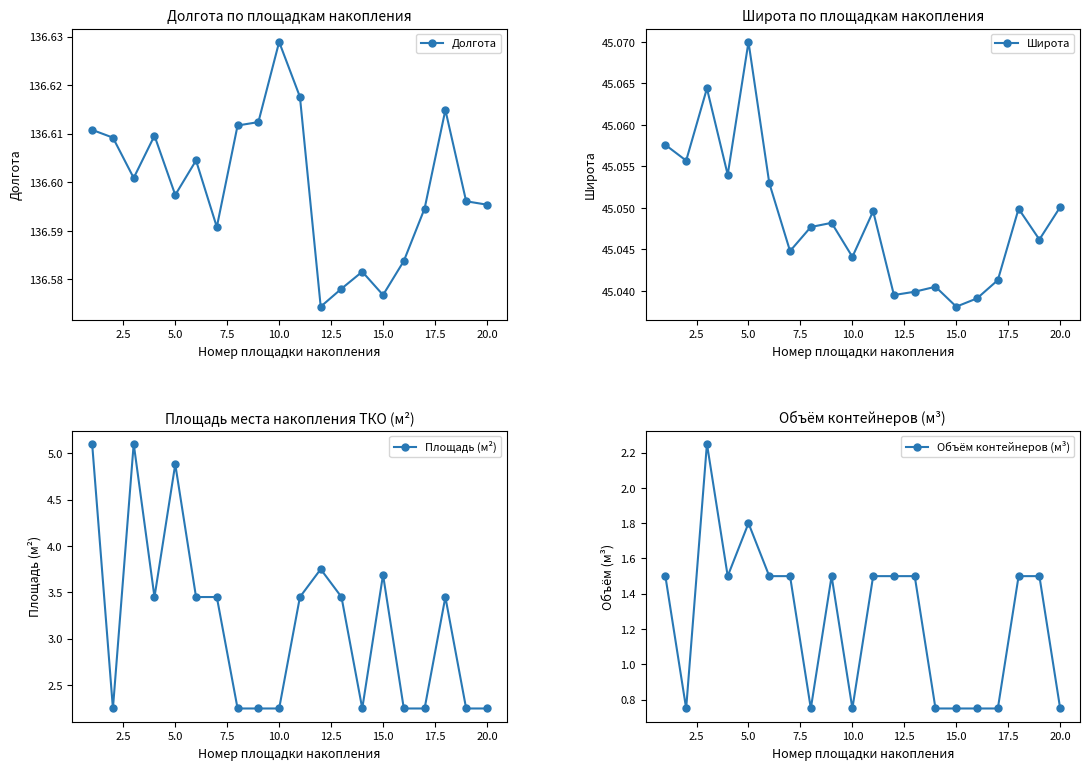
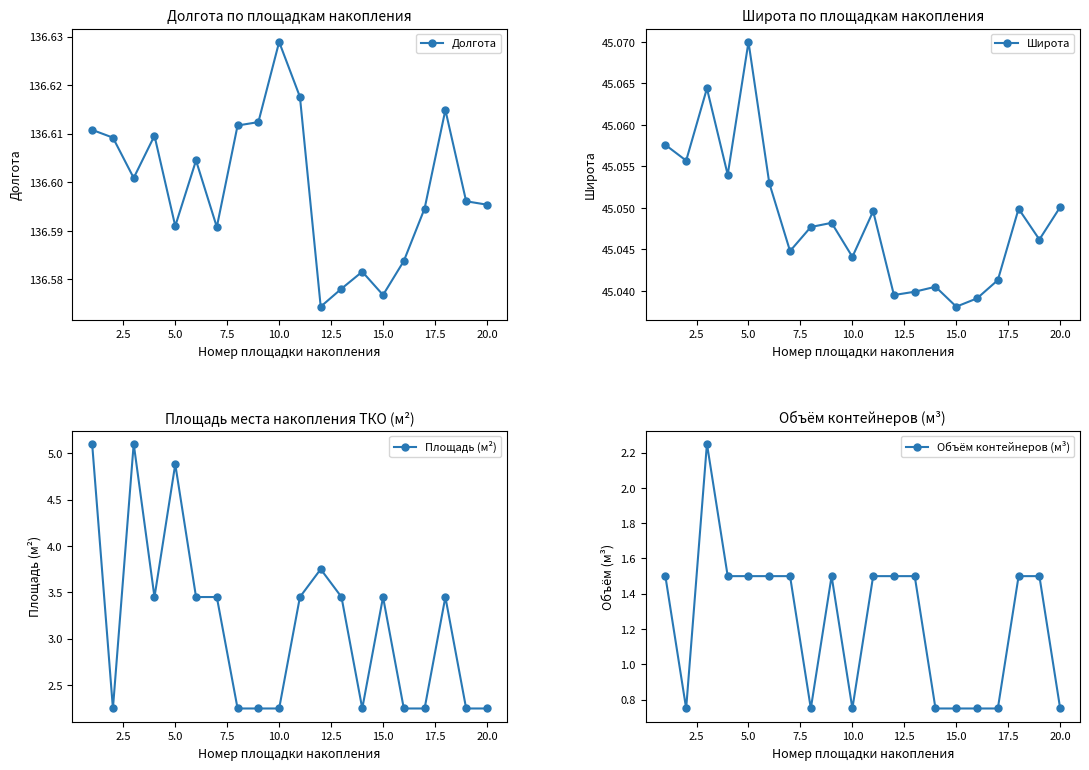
Долгота по площадкам накопления, 5.0: 136.597 -> 136.591
Площадь места накопления ТКО (м²), 15.0: 3.7 -> 3.5
Объём контейнеров (м³), 5.0: 1.8 -> 1.5
